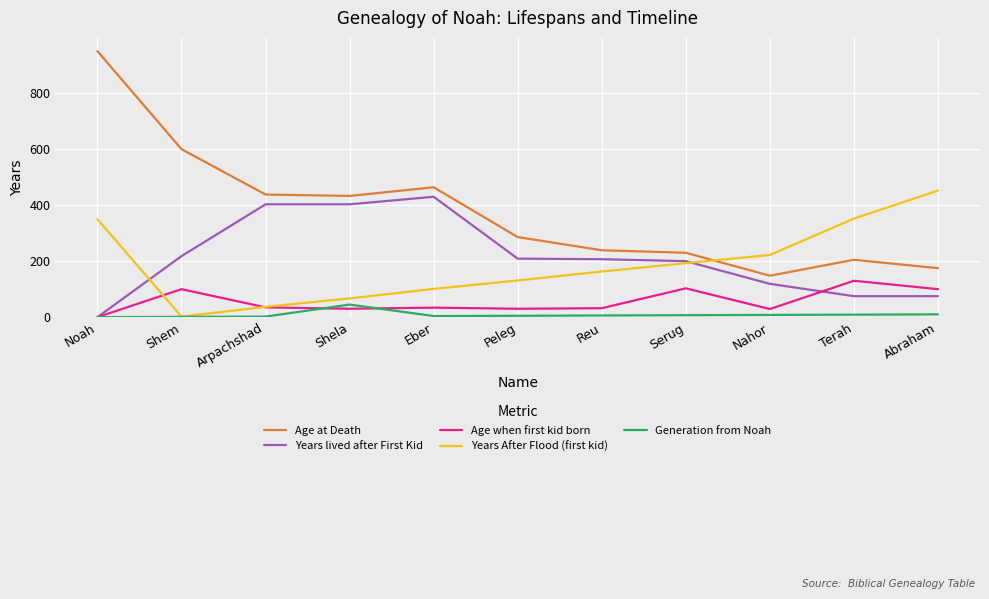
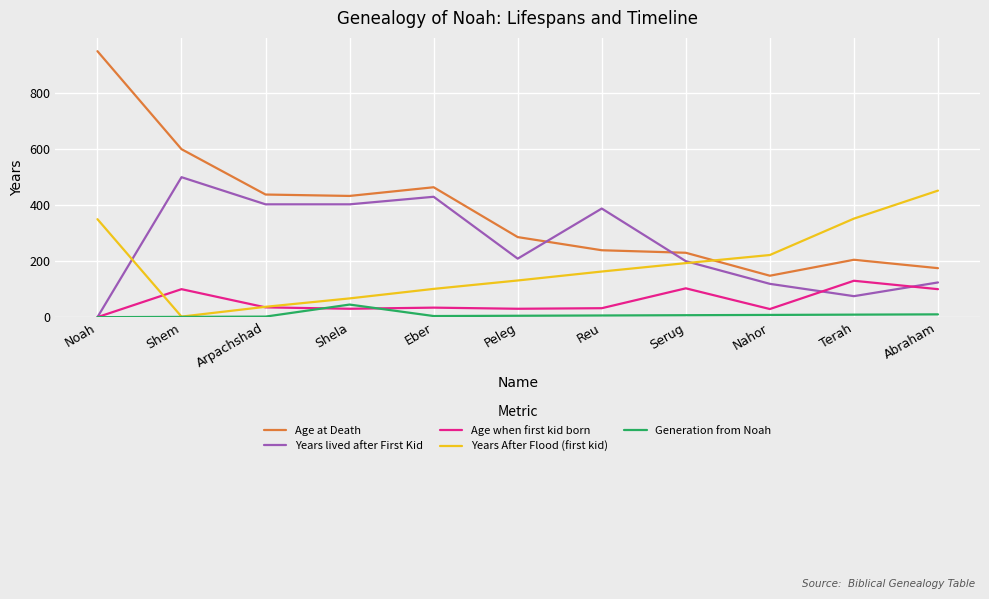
Years lived after First Kid, Shem: 220 -> 500
Years lived after First Kid, Reu: 210 -> 390
Years lived after First Kid, Abraham: 80 -> 120
